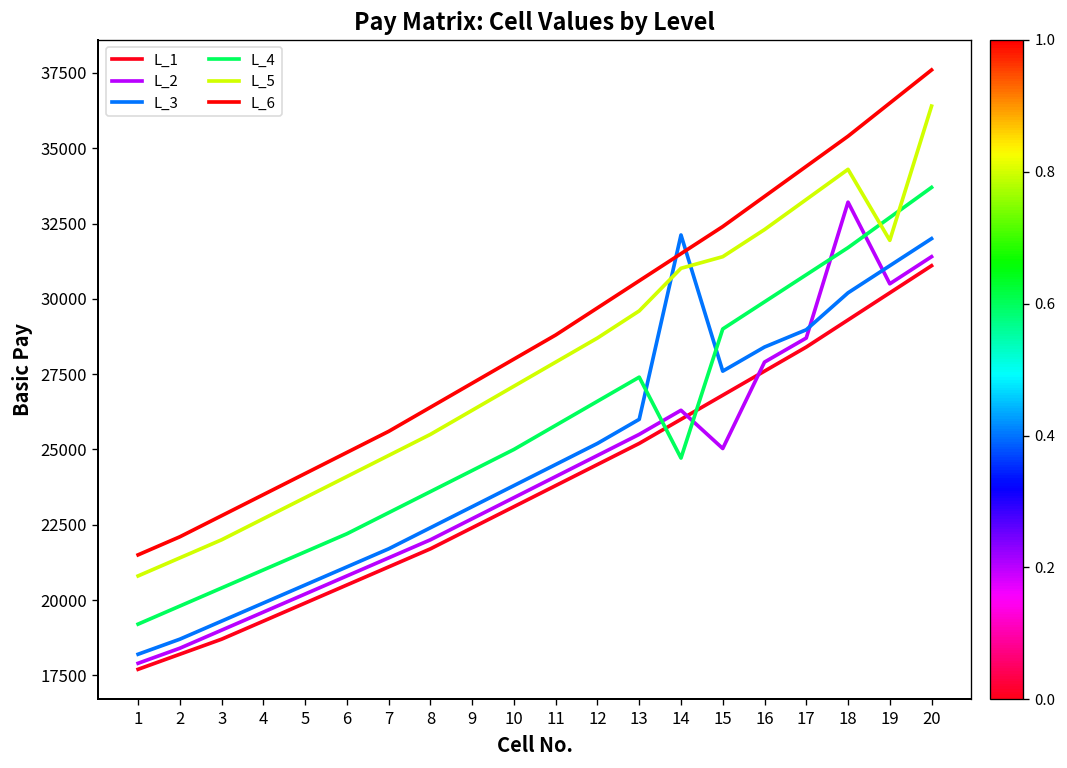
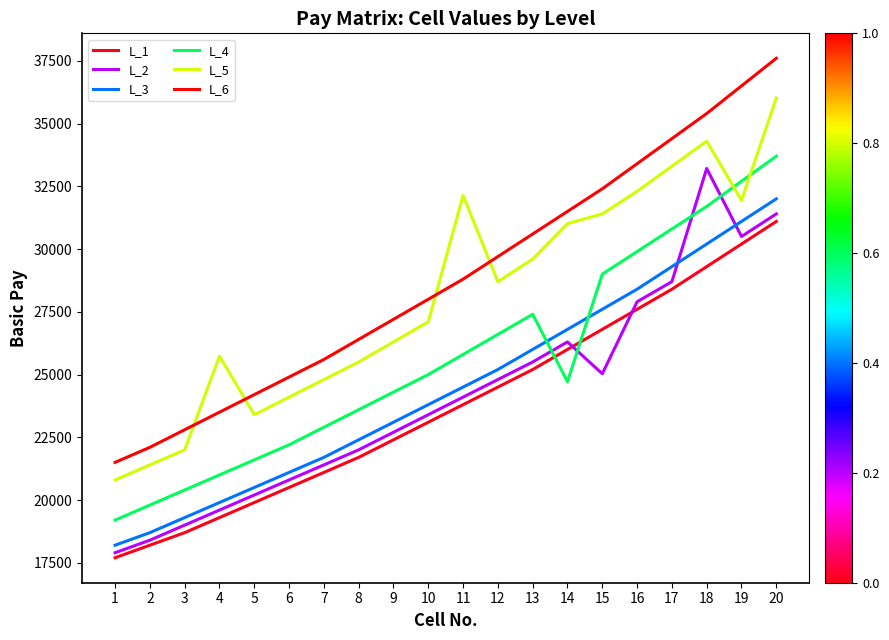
L_5, 4: 22700 -> 25700
L_5, 11: 27900 -> 32100
L_3, 14: 32100 -> 26800
L_3, 17: 29000 -> 29300
L_5, 20: 36400 -> 36000
